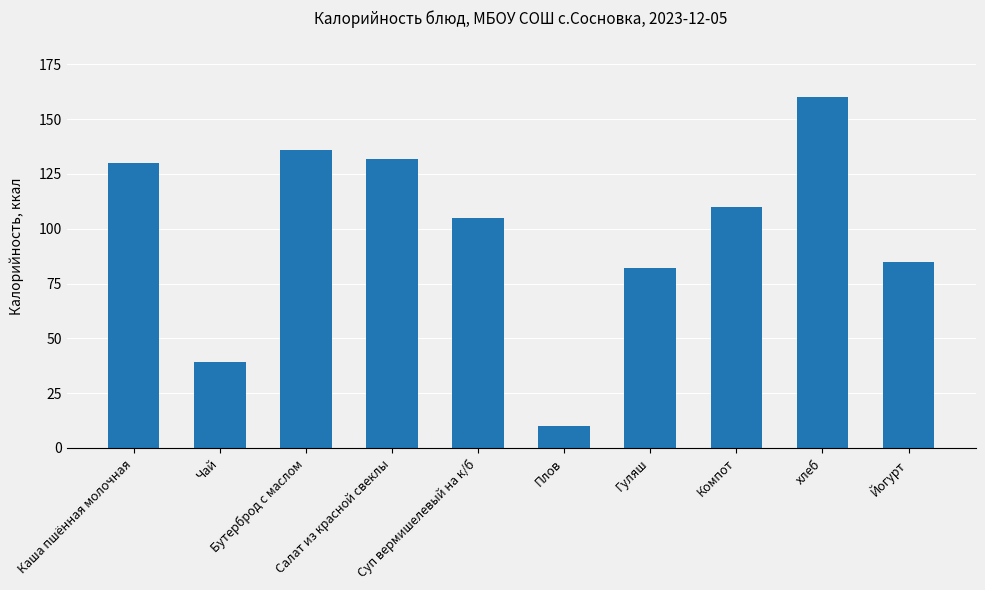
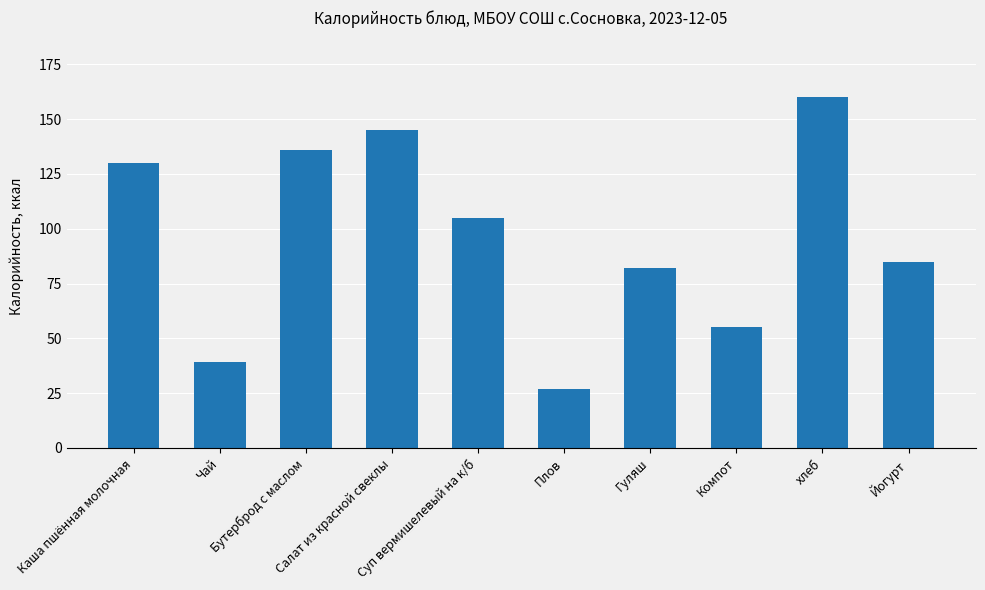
Салат из красной свеклы: 132 -> 145
Плов: 10 -> 27
Компот: 110 -> 55
